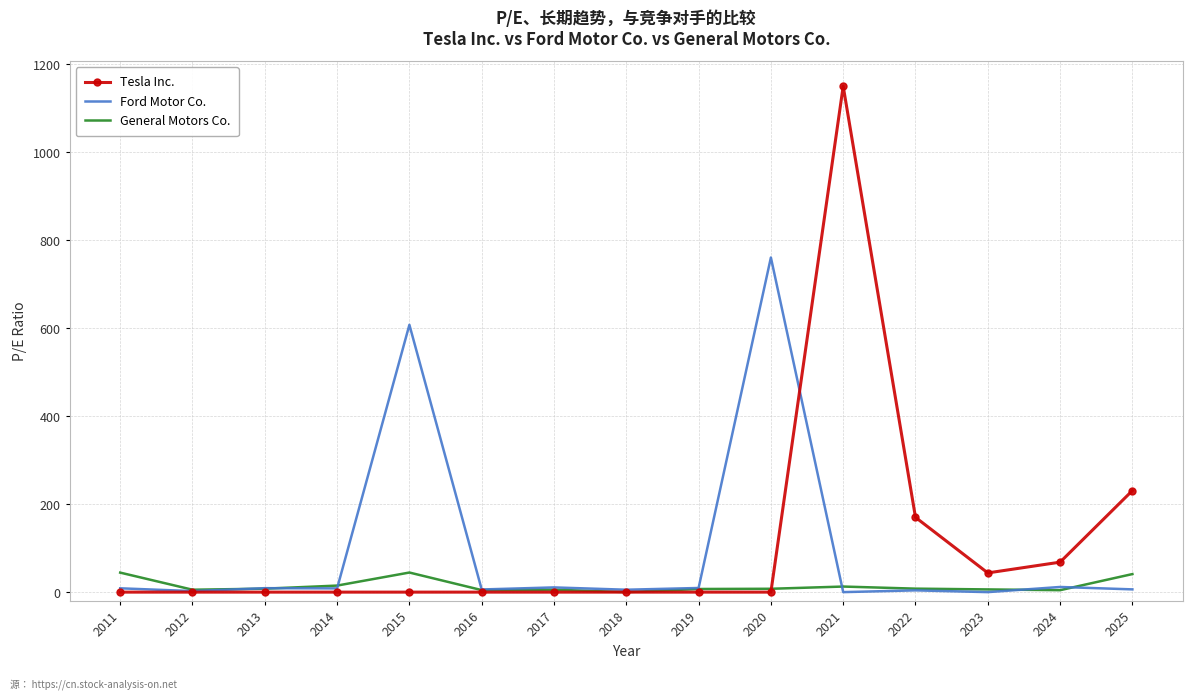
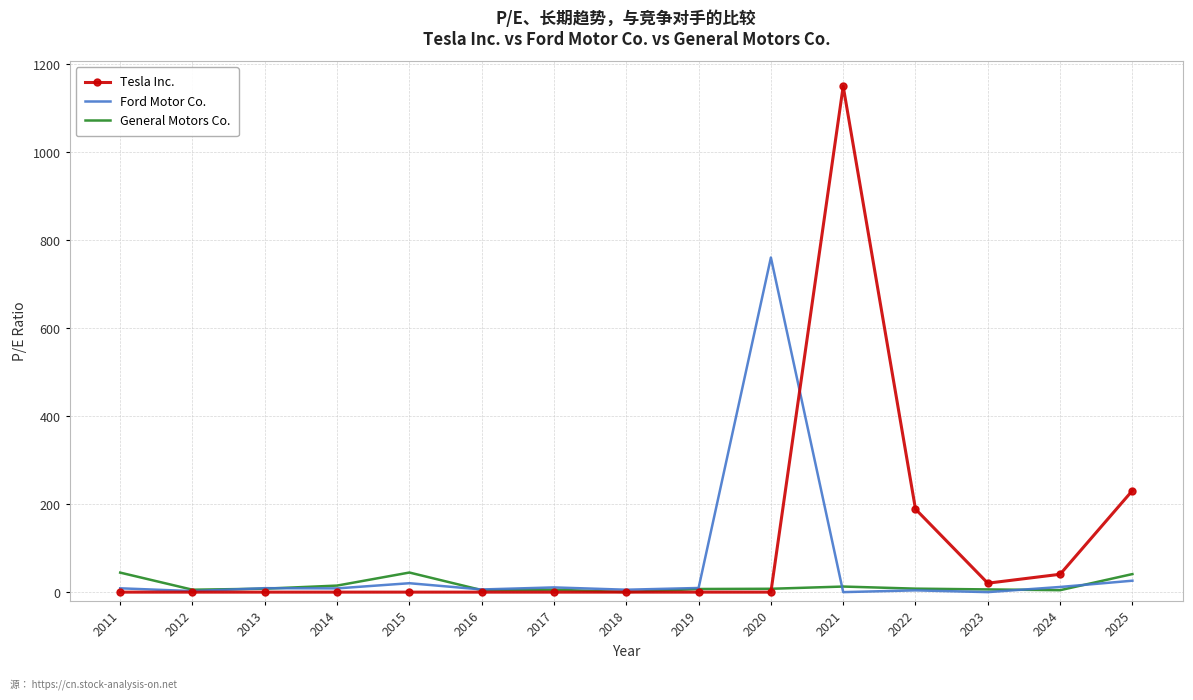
Ford Motor Co., 2015: 610 -> 20
Tesla Inc., 2022: 170 -> 190
Tesla Inc., 2023: 40 -> 20
Tesla Inc., 2024: 70 -> 40
Ford Motor Co., 2025: 10 -> 30
